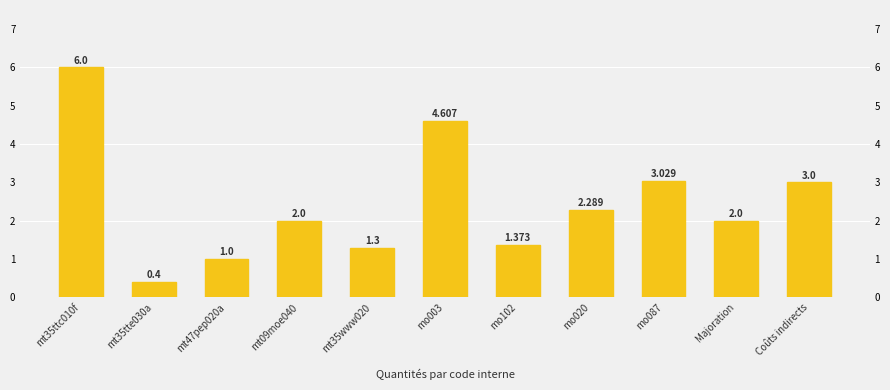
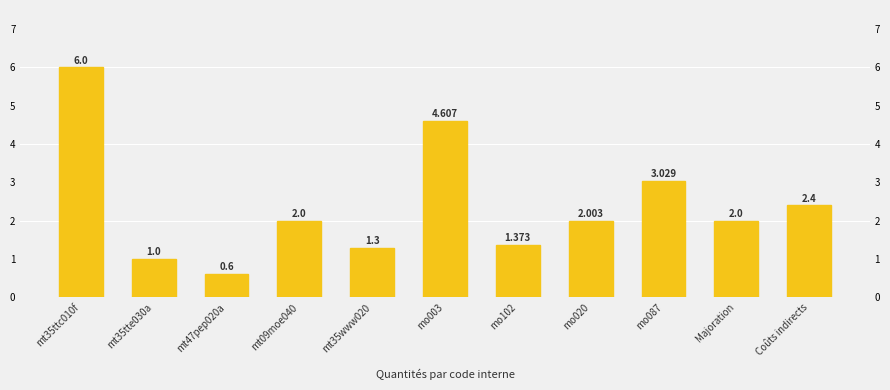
mt35tte030a: 0.4 -> 1.0
mt47pep020a: 1.0 -> 0.6
mo020: 2.289 -> 2.003
Coûts indirects: 3.0 -> 2.4
